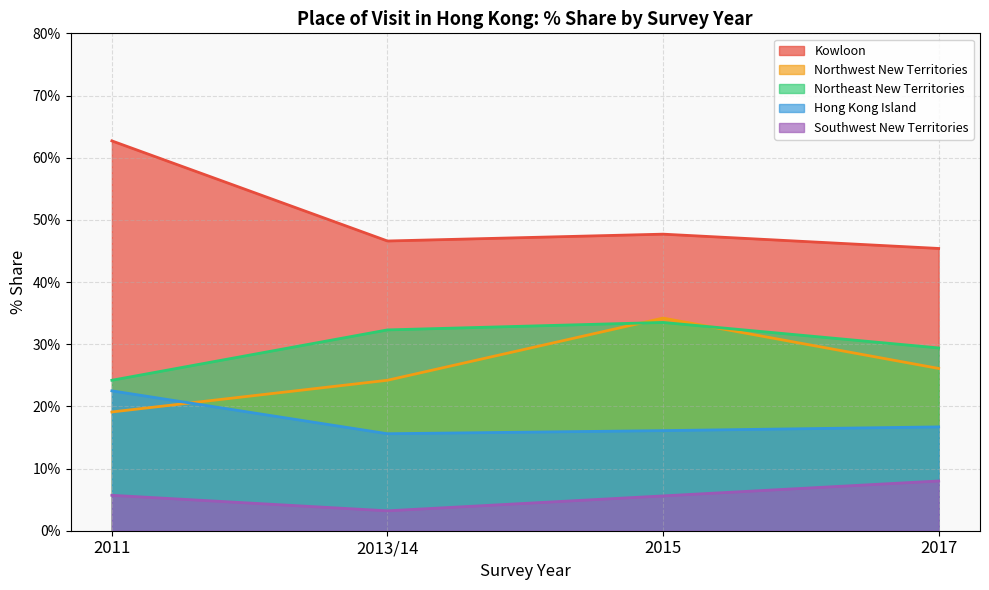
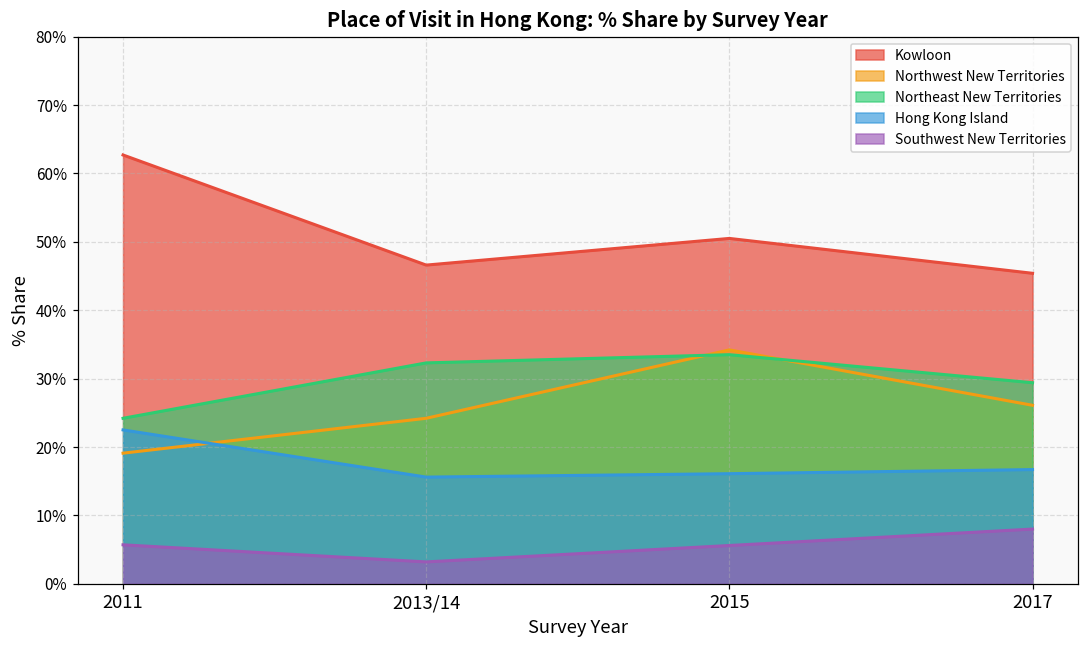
Kowloon, 2015: 48% -> 51%
